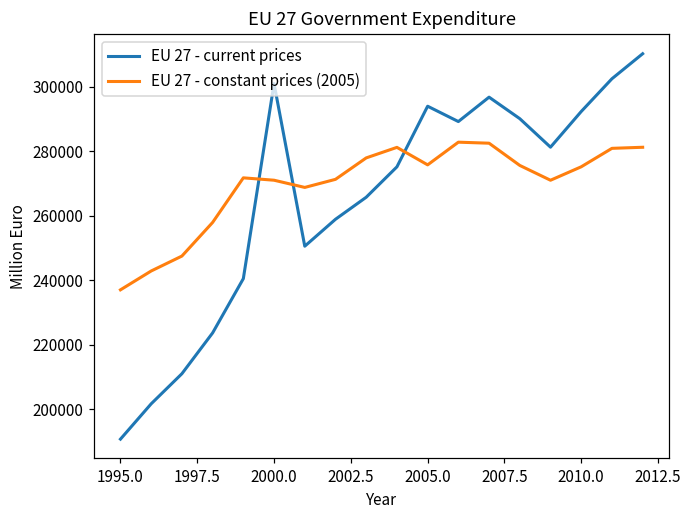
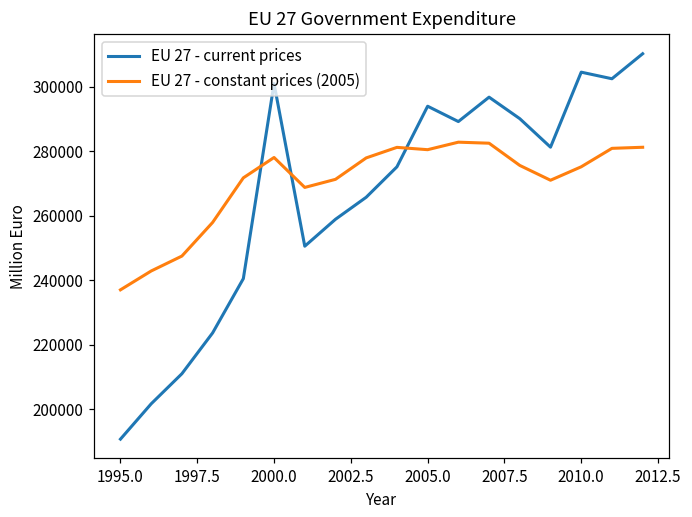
EU 27 - constant prices (2005), 2000.0: 271000 -> 278000
EU 27 - constant prices (2005), 2005.0: 276000 -> 281000
EU 27 - current prices, 2010.0: 292000 -> 305000
